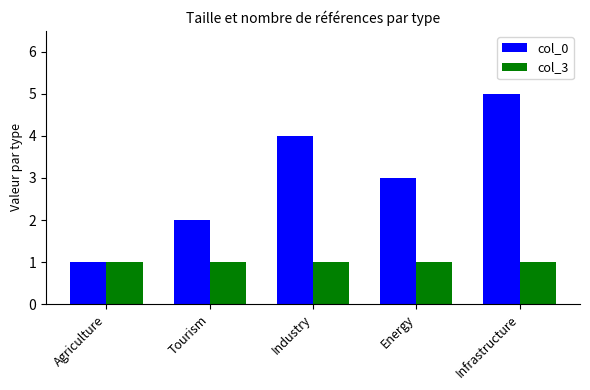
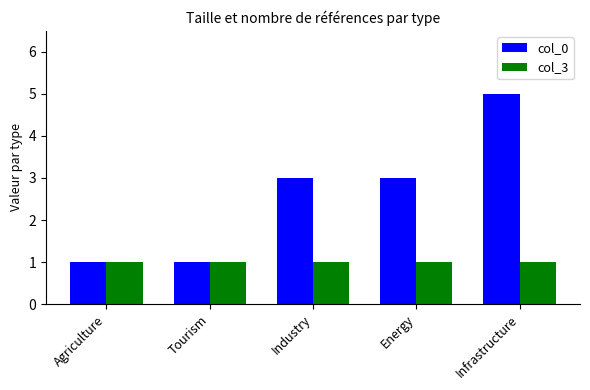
col_0, Tourism: 2 -> 1
col_0, Industry: 4 -> 3
